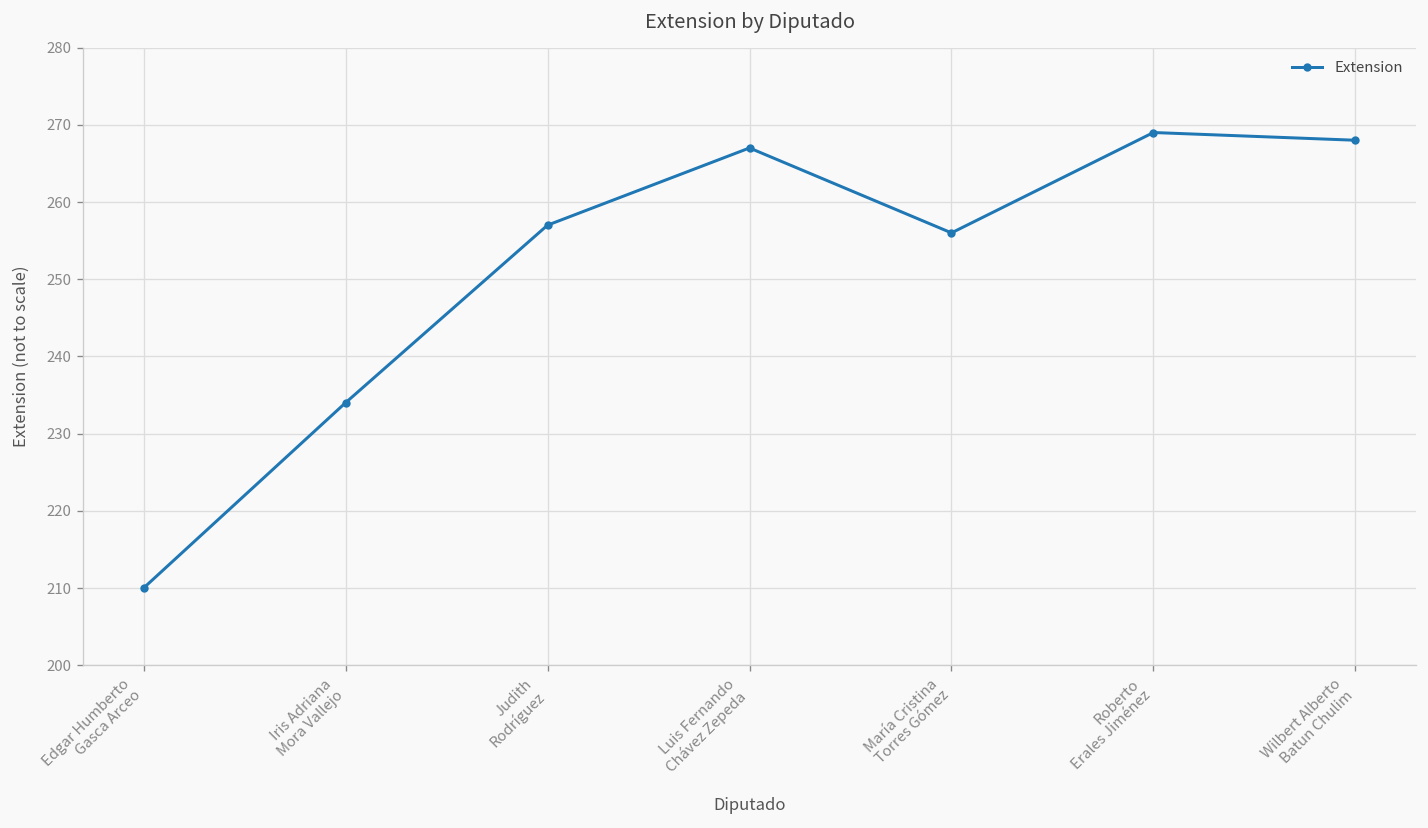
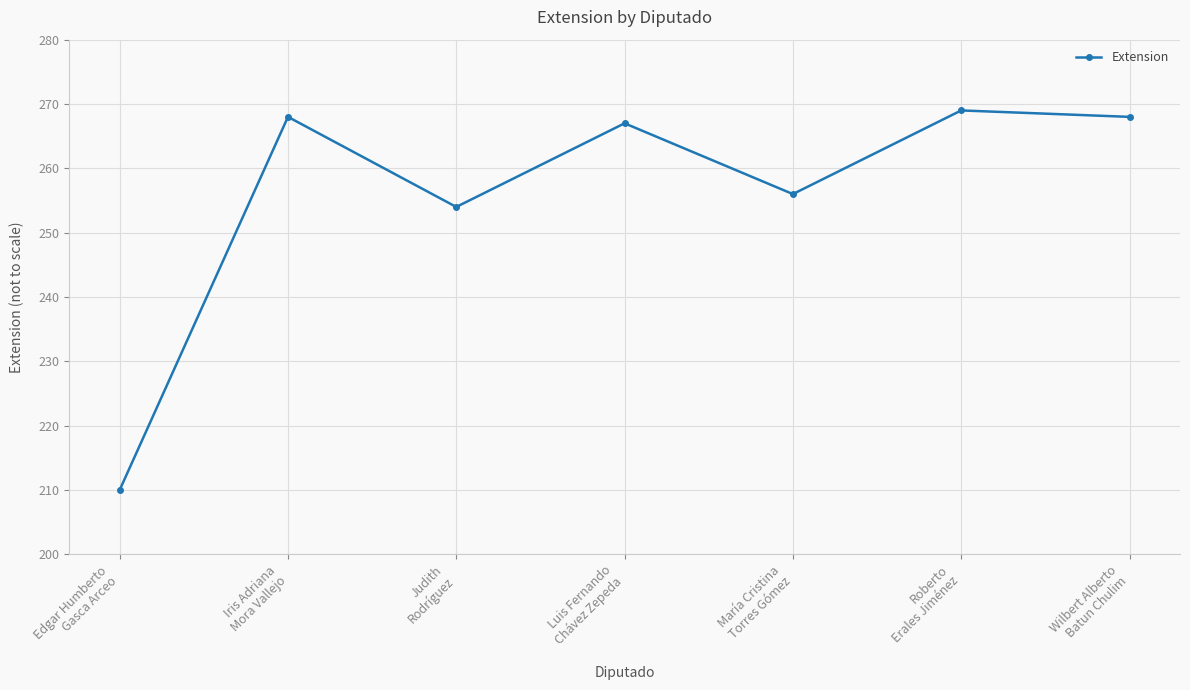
Iris Adriana Mora Vallejo: 234 -> 268
Judith Rodríguez: 257 -> 254
